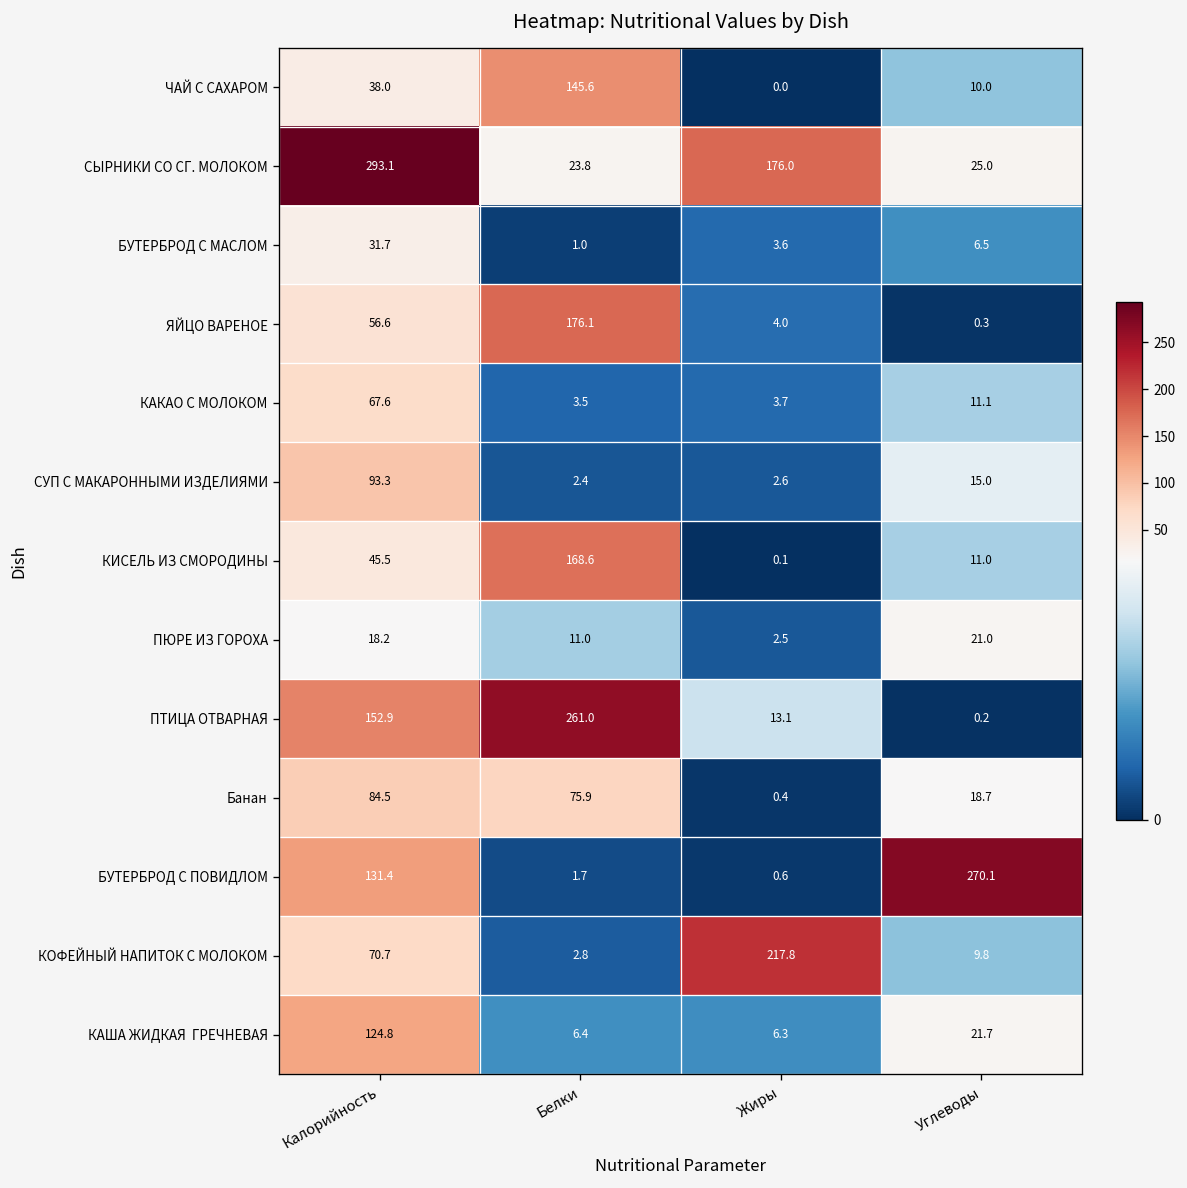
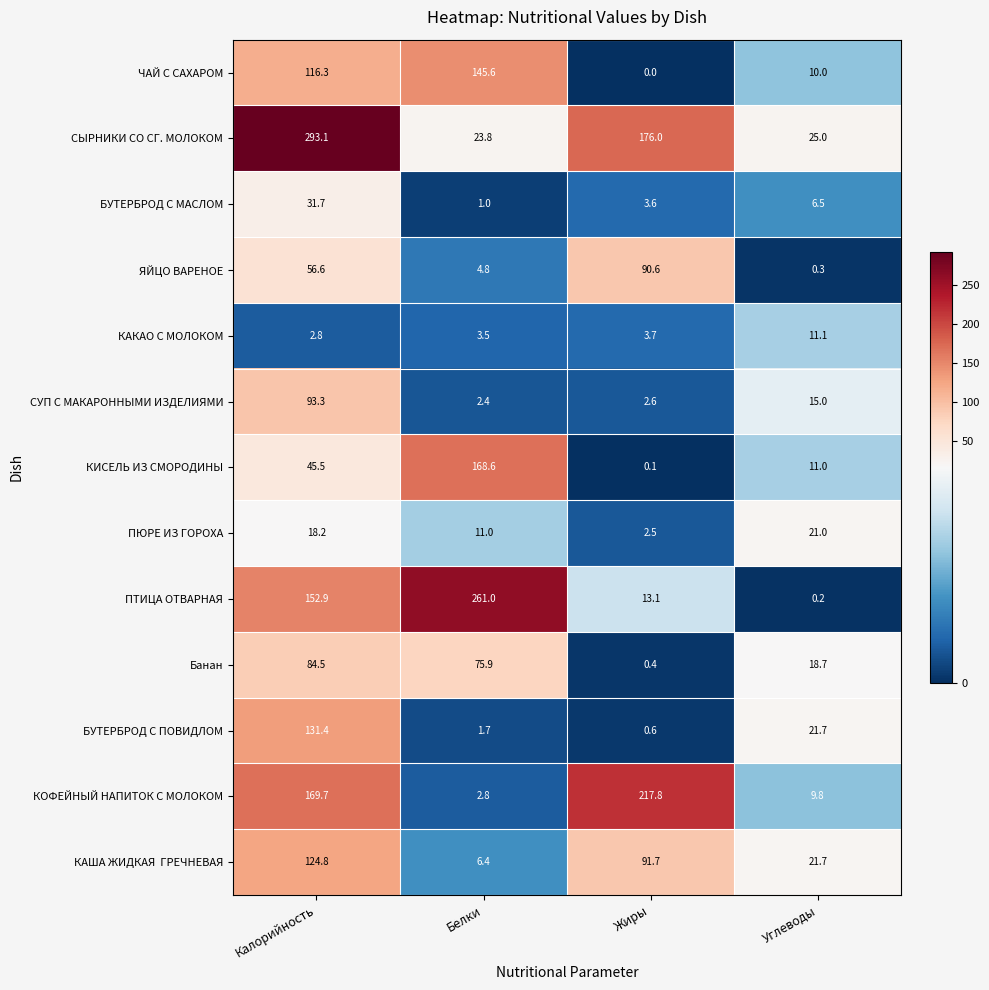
ЧАЙ С САХАРОМ, Калорийность: 38.0 -> 116.3
ЯЙЦО ВАРЕНОЕ, Белки: 176.1 -> 4.8
ЯЙЦО ВАРЕНОЕ, Жиры: 4.0 -> 90.6
КАКАО С МОЛОКОМ, Калорийность: 67.6 -> 2.8
БУТЕРБРОД С ПОВИДЛОМ, Углеводы: 270.1 -> 21.7
КОФЕЙНЫЙ НАПИТОК С МОЛОКОМ, Калорийность: 70.7 -> 169.7
КАША ЖИДКАЯ ГРЕЧНЕВАЯ, Жиры: 6.3 -> 91.7
